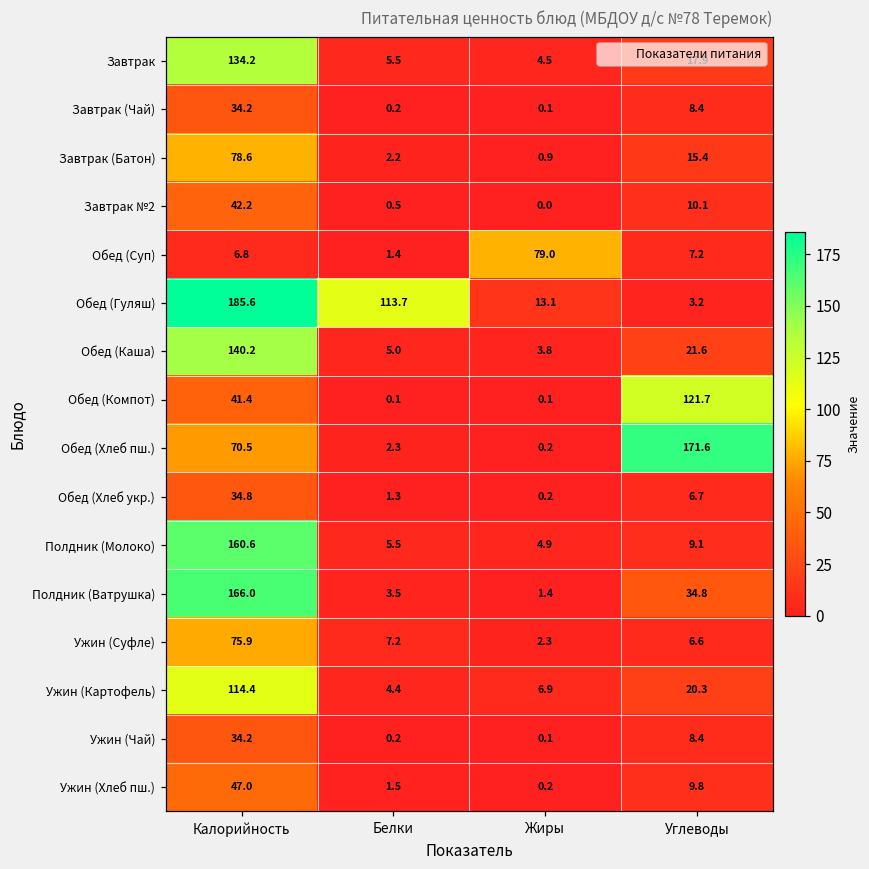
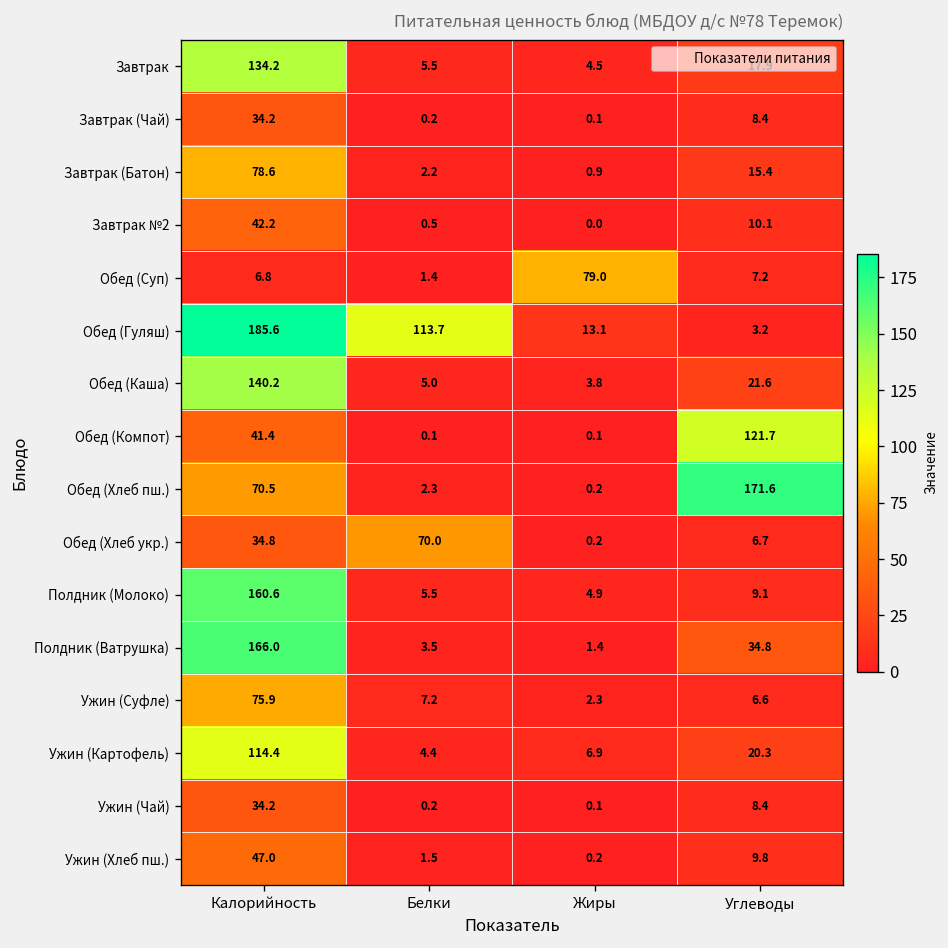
Обед (Хлеб укр.), Белки: 1.3 -> 70.0
